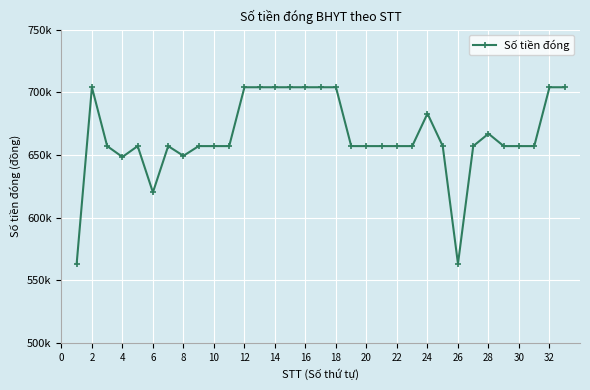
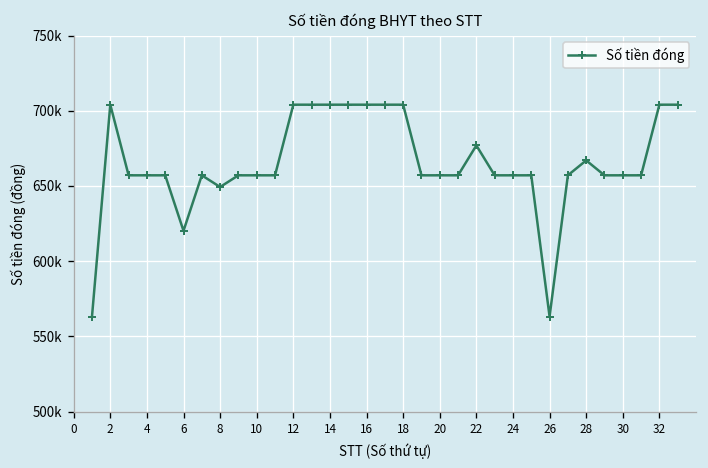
4: 648000 -> 657000
22: 657000 -> 677000
24: 683000 -> 657000
